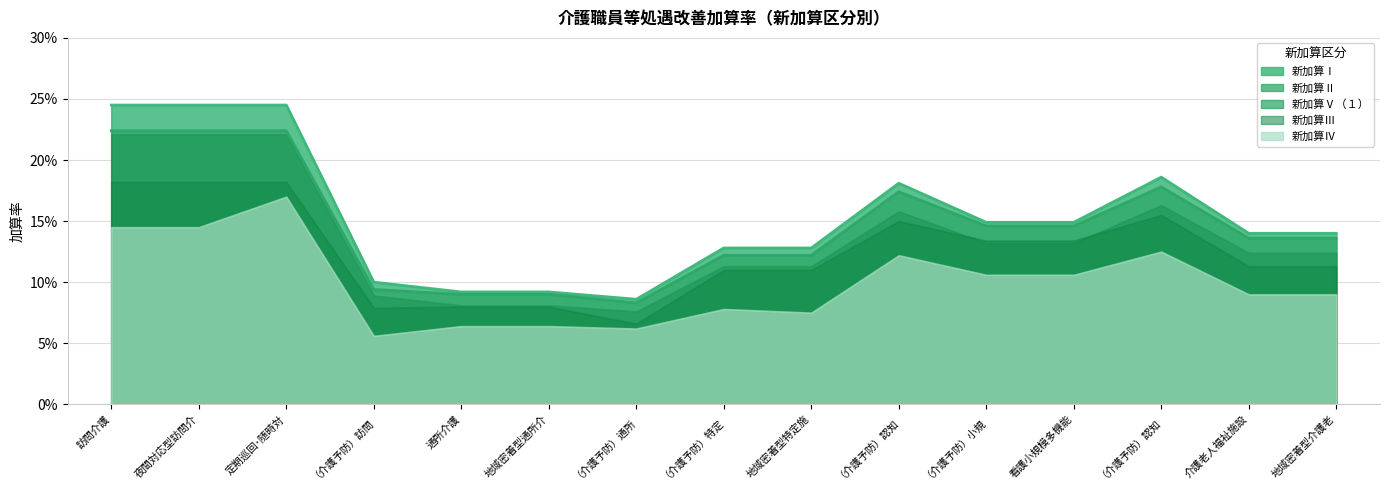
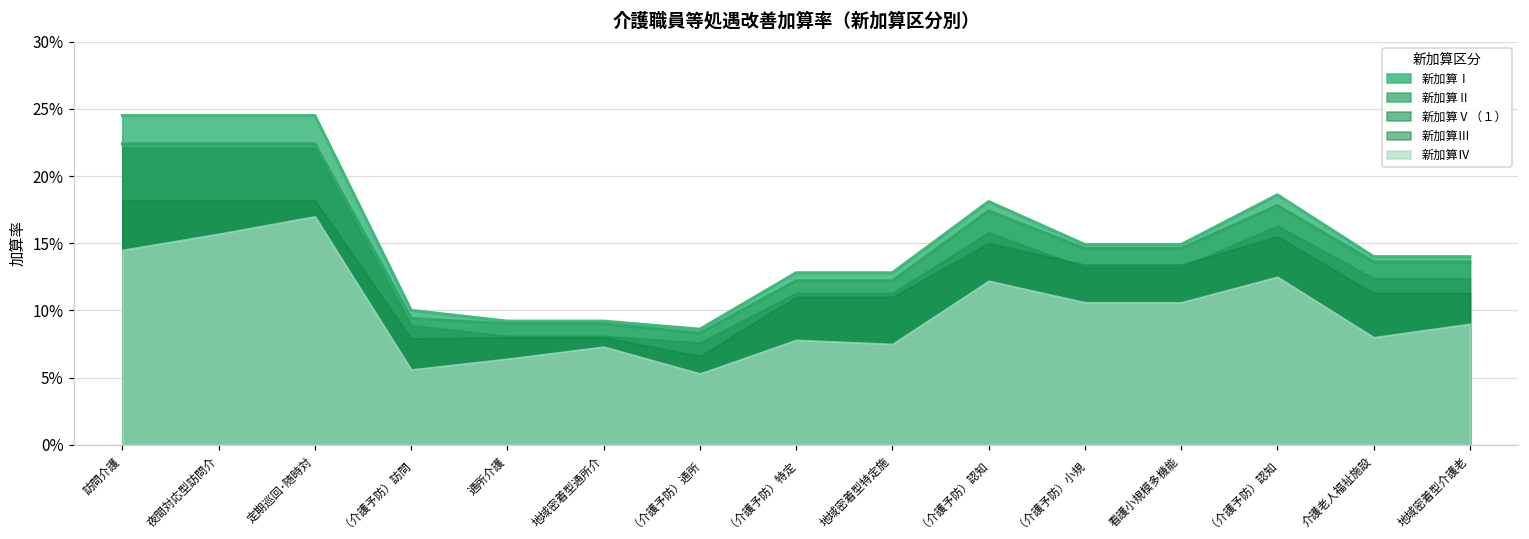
新加算Ⅳ, 夜間対応型訪問介: 14.5% -> 15.7%
新加算Ⅳ, 地域密着型通所介: 6.4% -> 7.3%
新加算Ⅳ, （介護予防）通所: 6.2% -> 5.3%
新加算Ⅳ, 介護老人福祉施設: 9.0% -> 8.0%
